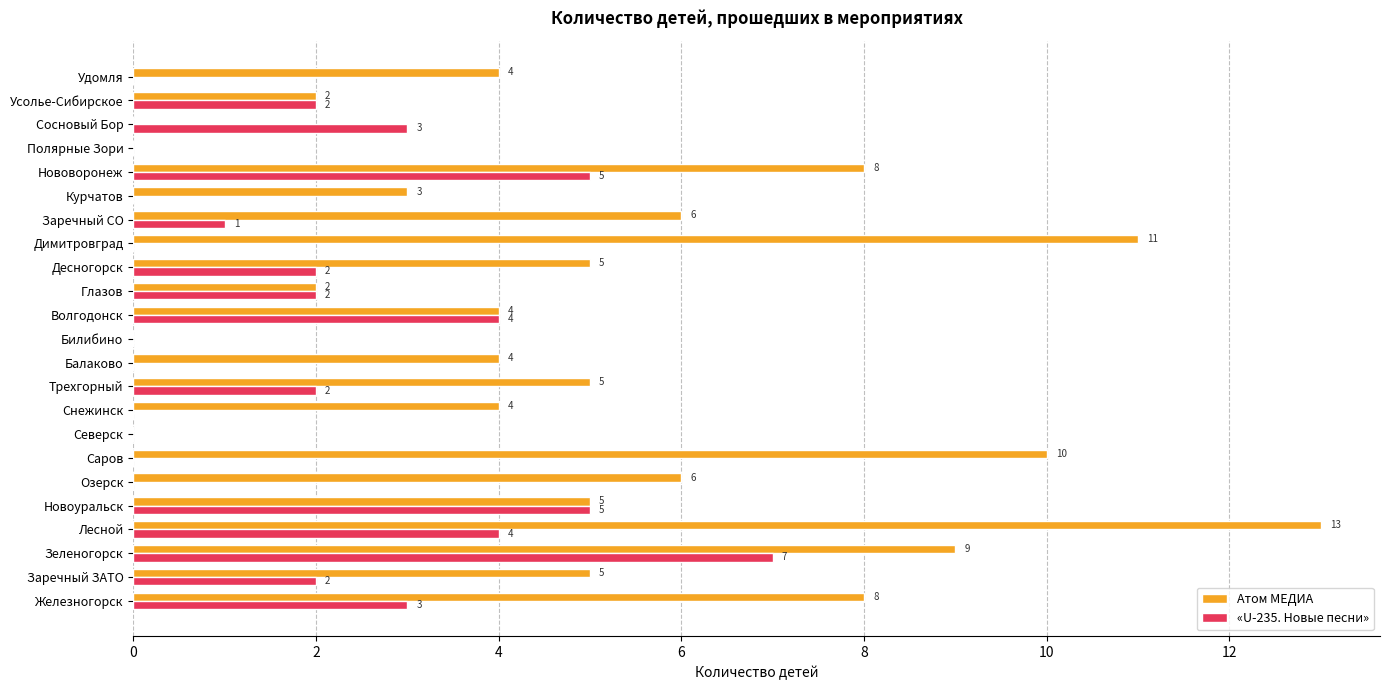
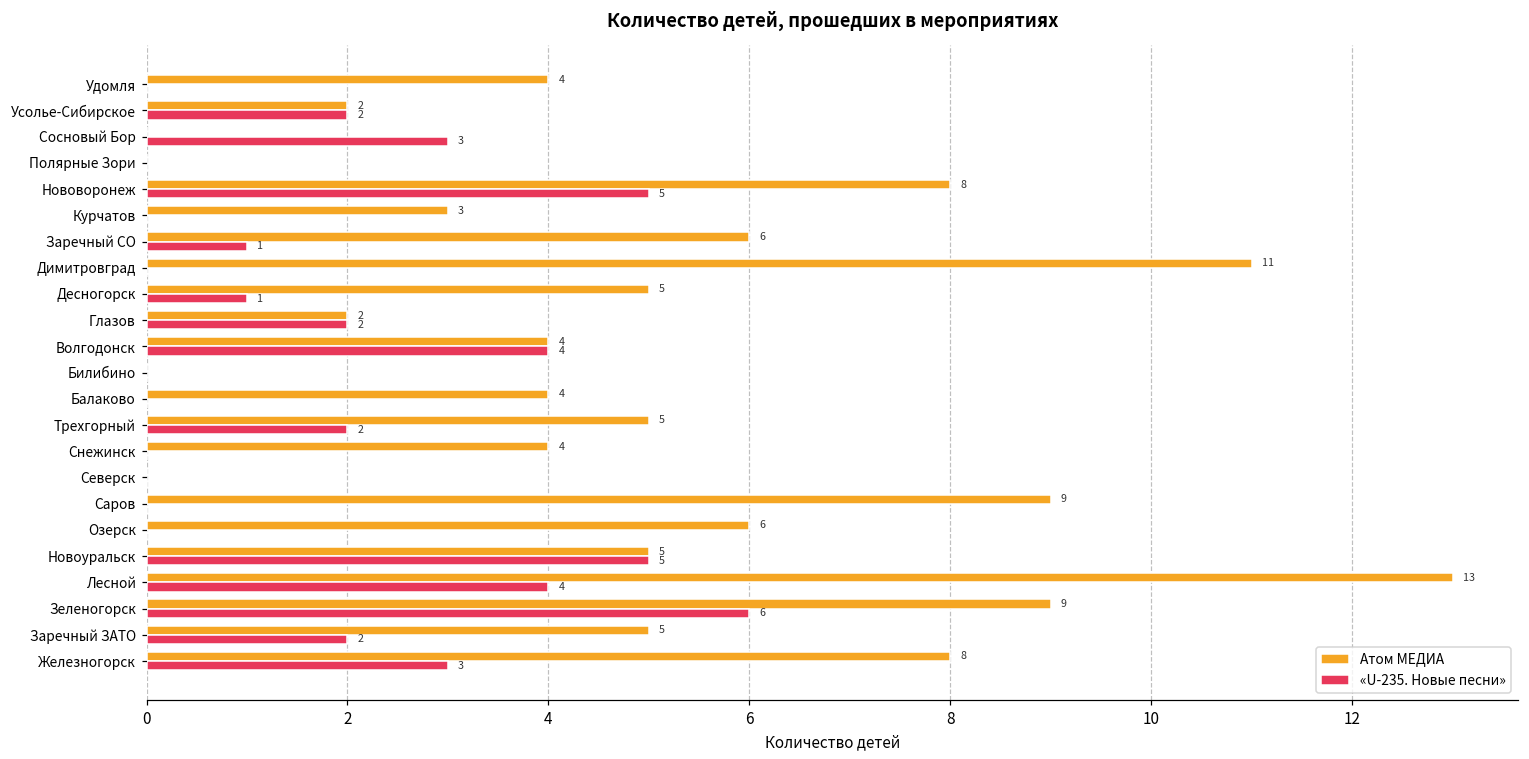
«U-235. Новые песни», Десногорск: 2 -> 1
Атом МЕДИА, Саров: 10 -> 9
«U-235. Новые песни», Зеленогорск: 7 -> 6
